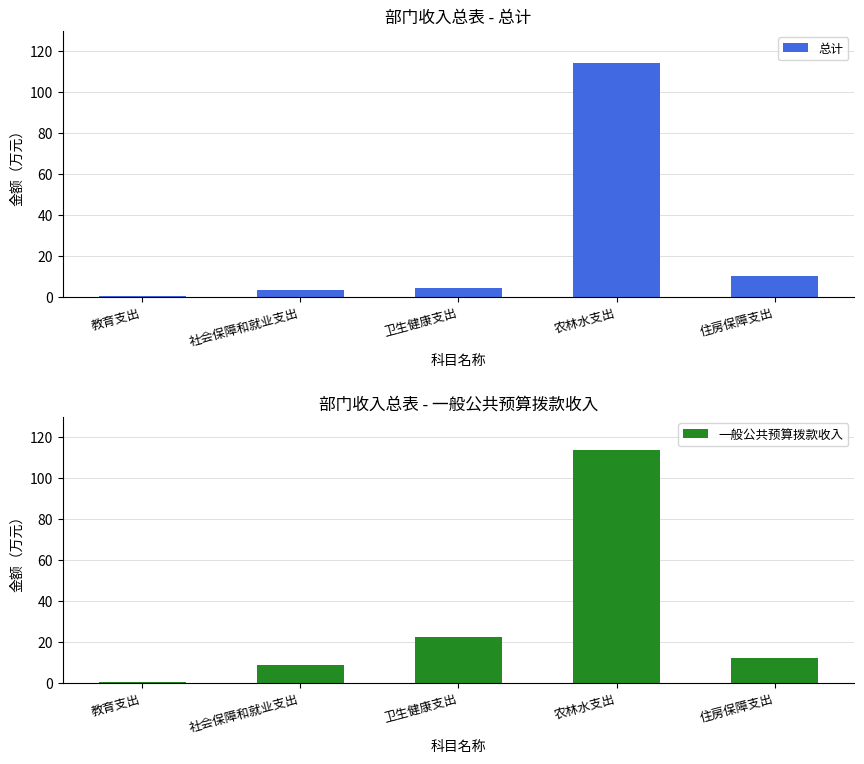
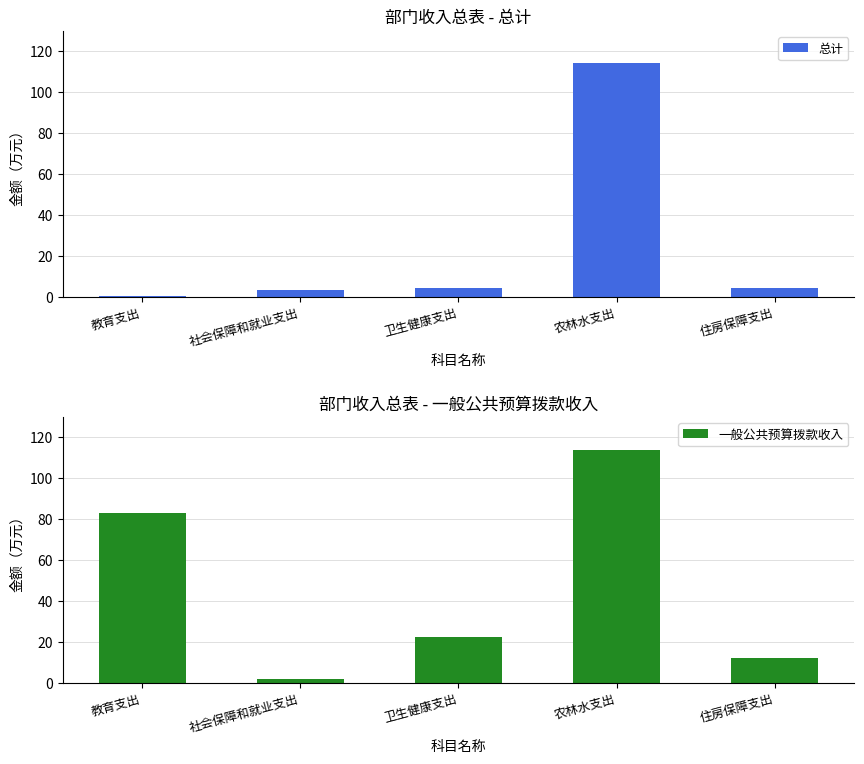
部门收入总表 - 总计, 住房保障支出: 10 -> 4
部门收入总表 - 一般公共预算拨款收入, 教育支出: 1 -> 83
部门收入总表 - 一般公共预算拨款收入, 社会保障和就业支出: 9 -> 2
